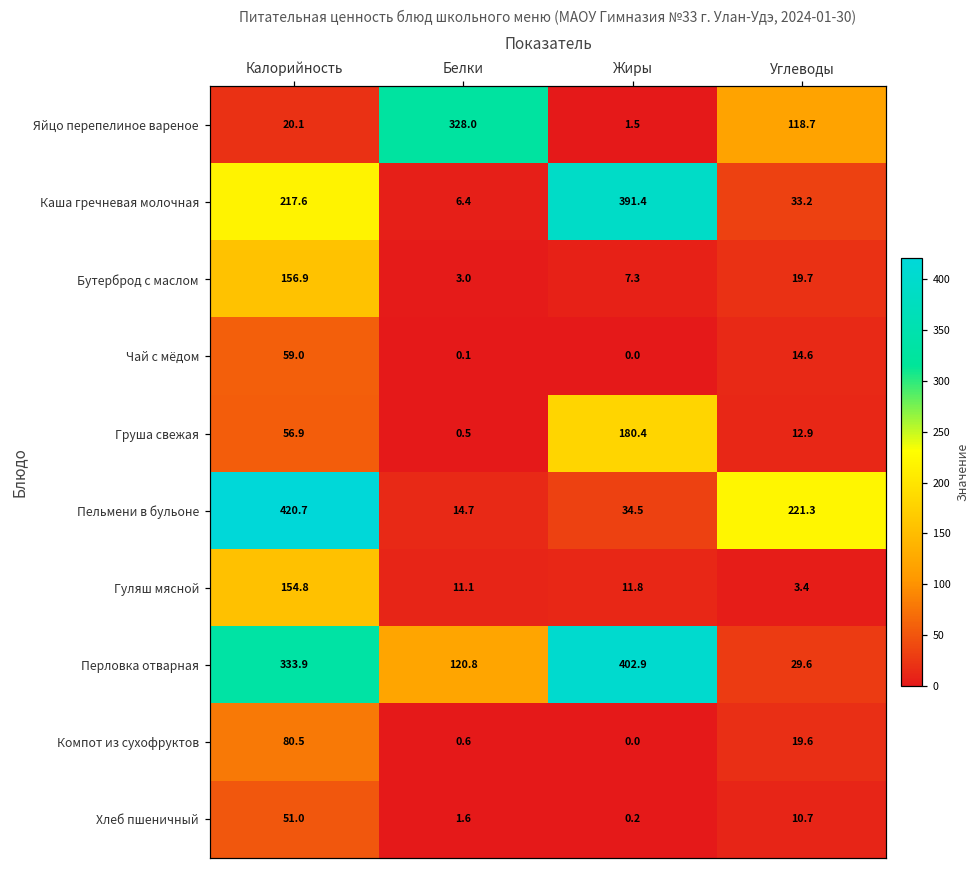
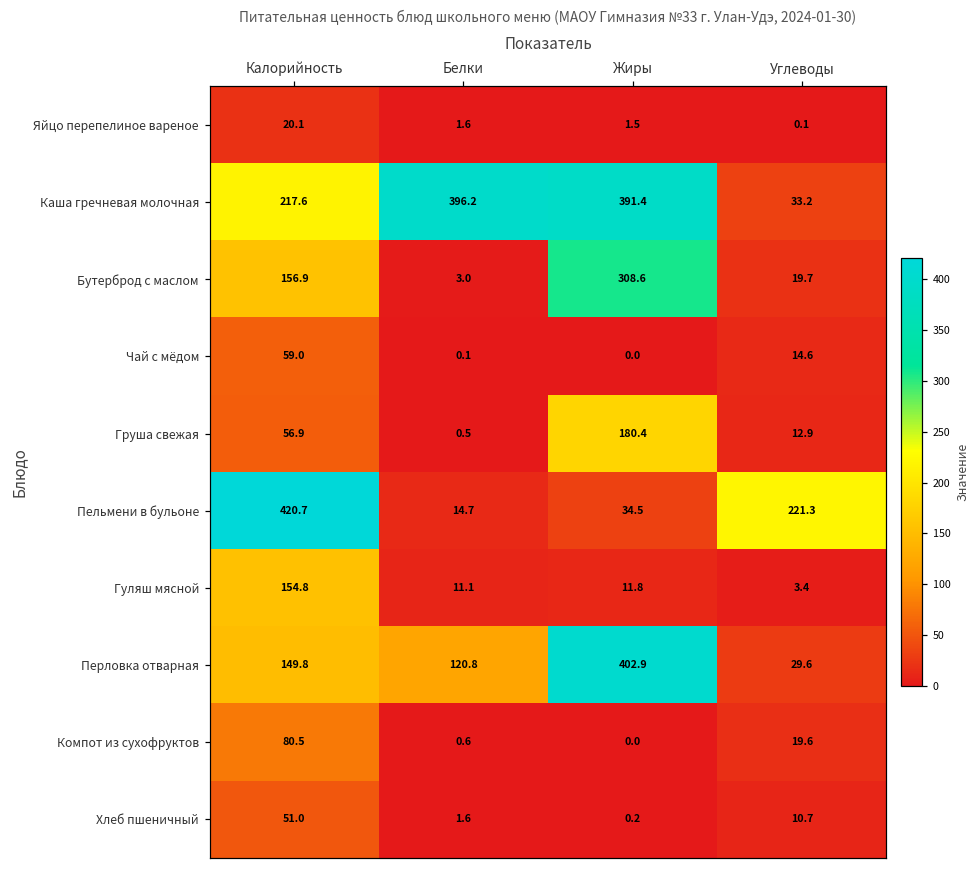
Яйцо перепелиное вареное, Белки: 328.0 -> 1.6
Яйцо перепелиное вареное, Углеводы: 118.7 -> 0.1
Каша гречневая молочная, Белки: 6.4 -> 396.2
Бутерброд с маслом, Жиры: 7.3 -> 308.6
Перловка отварная, Калорийность: 333.9 -> 149.8
